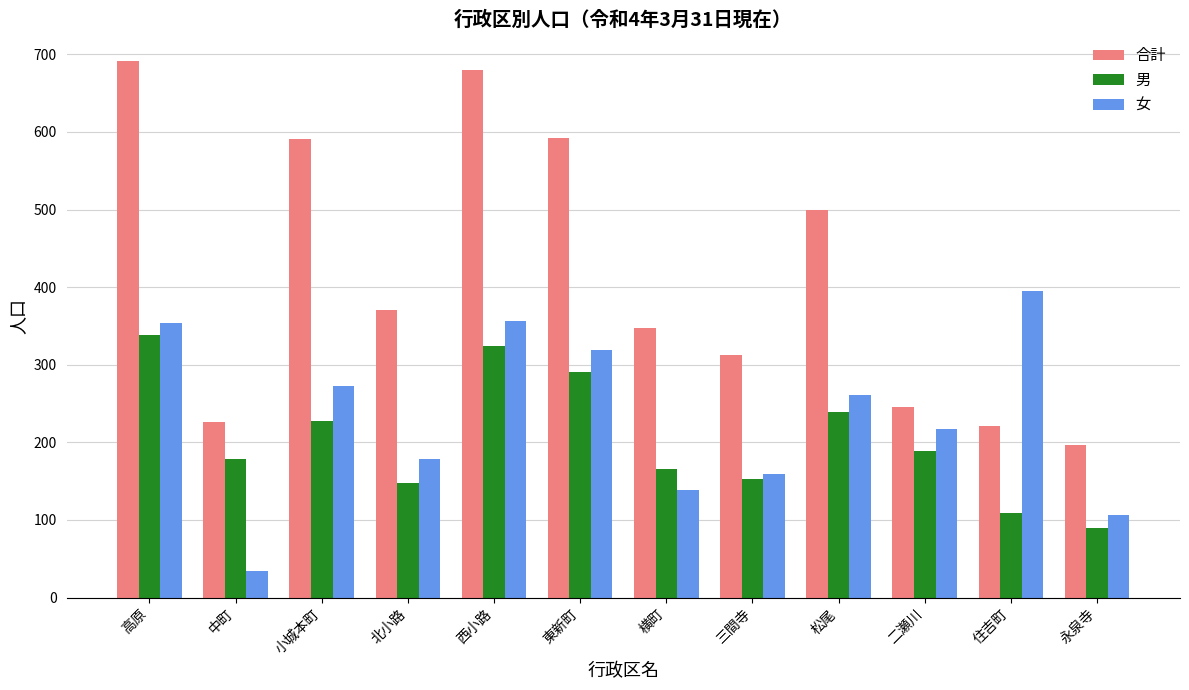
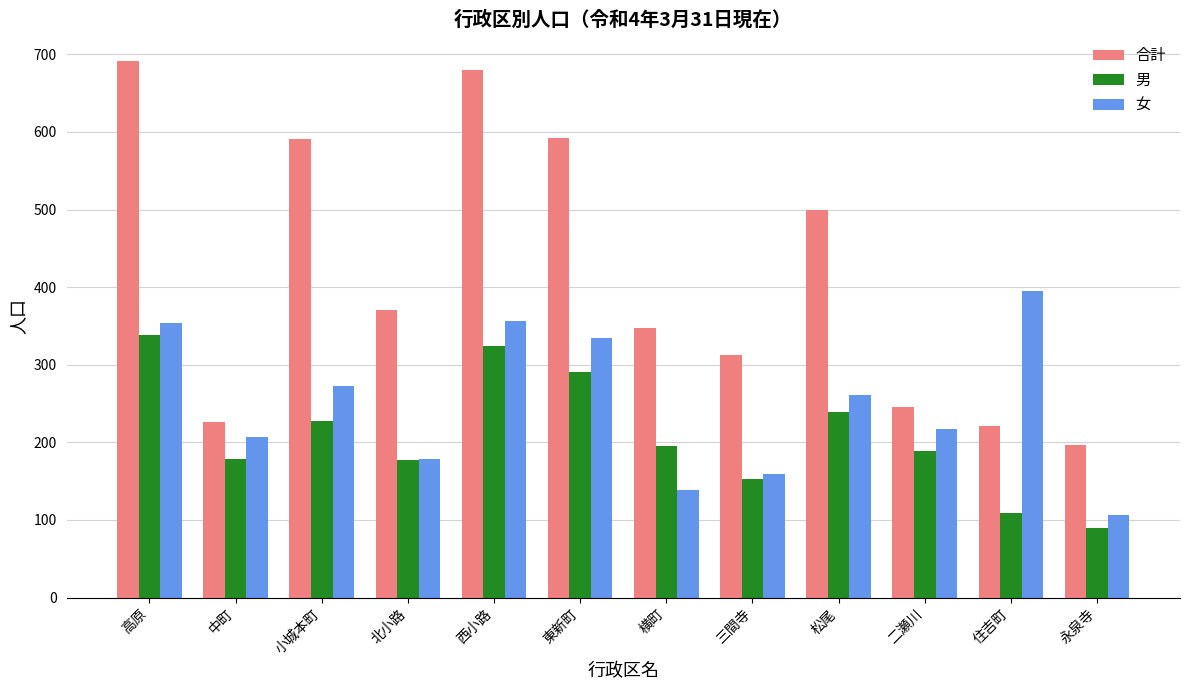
女, 中町: 30 -> 210
男, 北小路: 150 -> 180
女, 東新町: 320 -> 330
男, 横町: 170 -> 200
